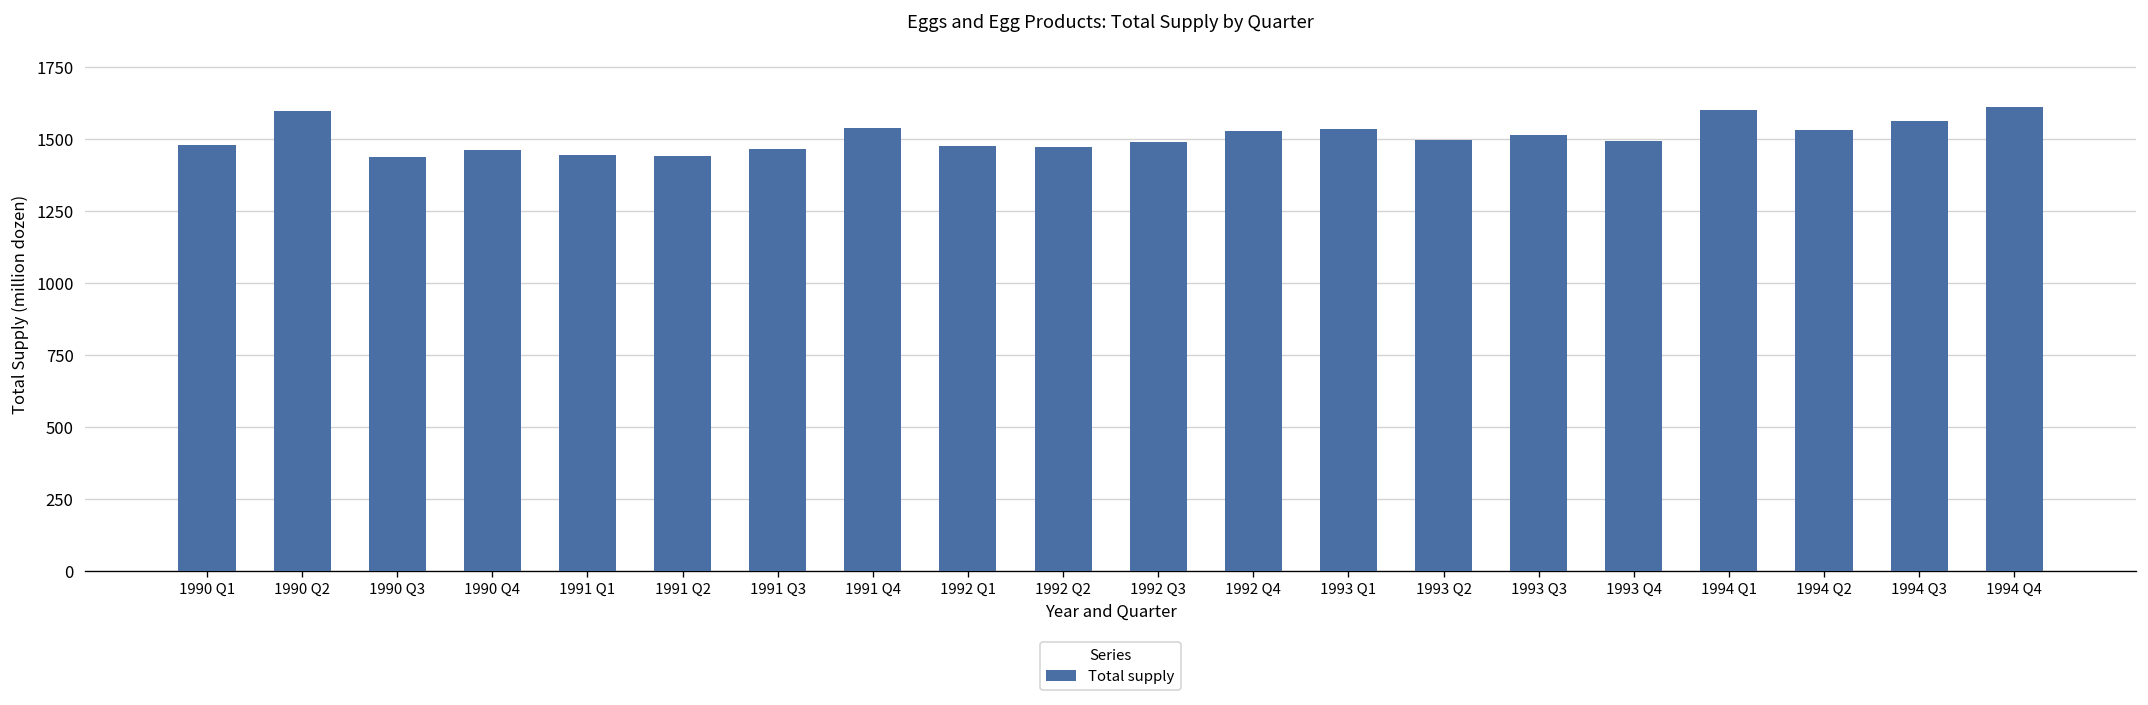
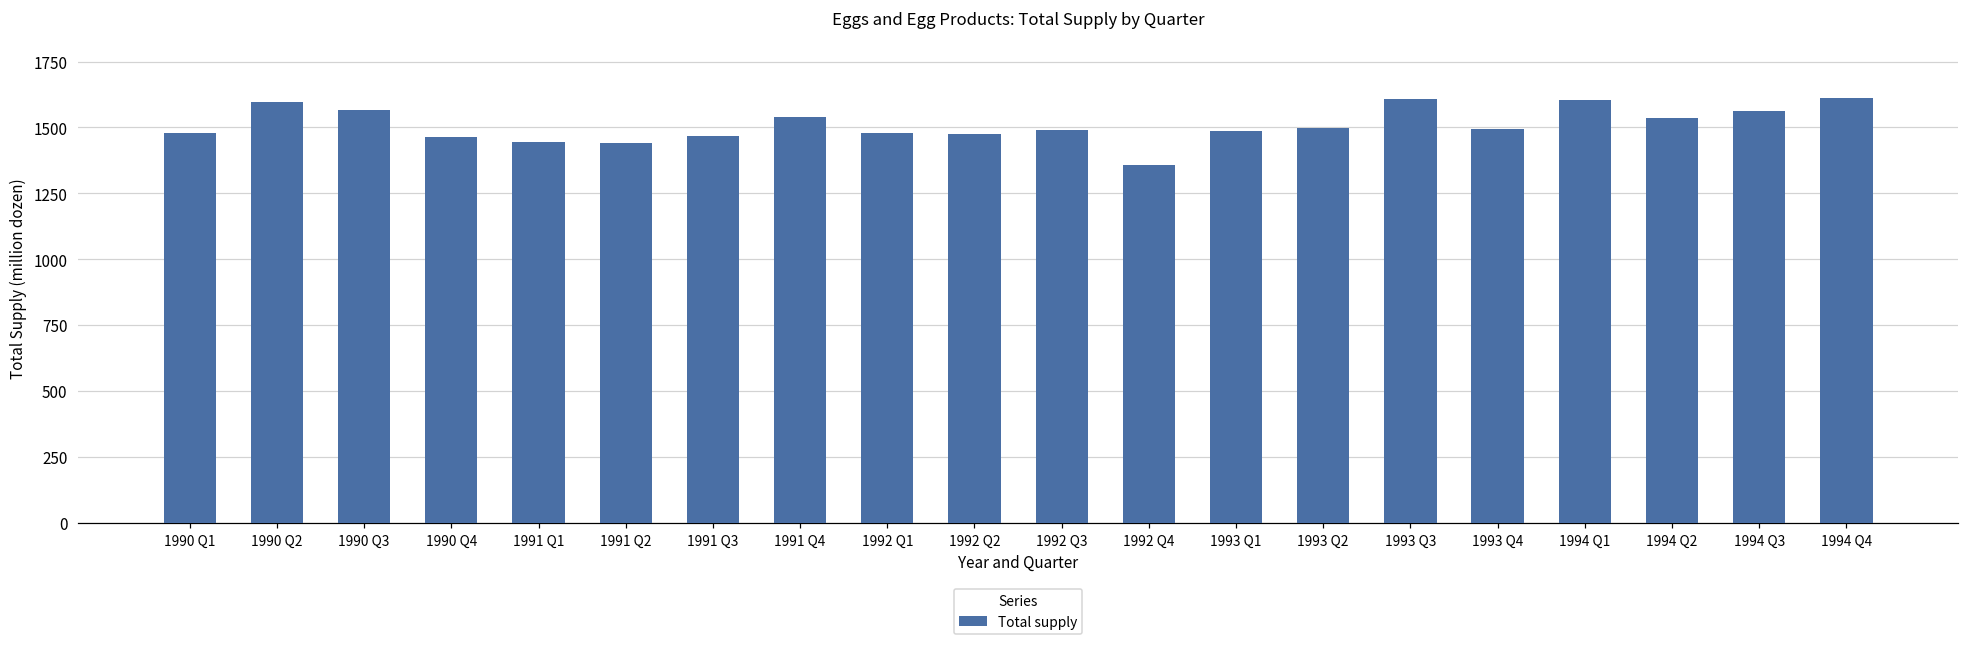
1990 Q3: 1440 -> 1560
1992 Q4: 1530 -> 1360
1993 Q1: 1540 -> 1490
1993 Q3: 1510 -> 1610
